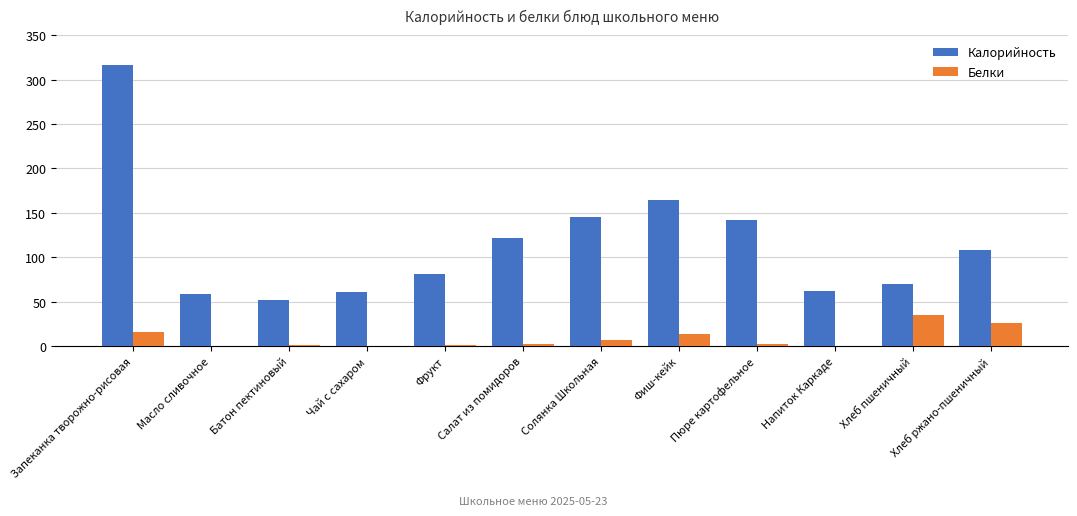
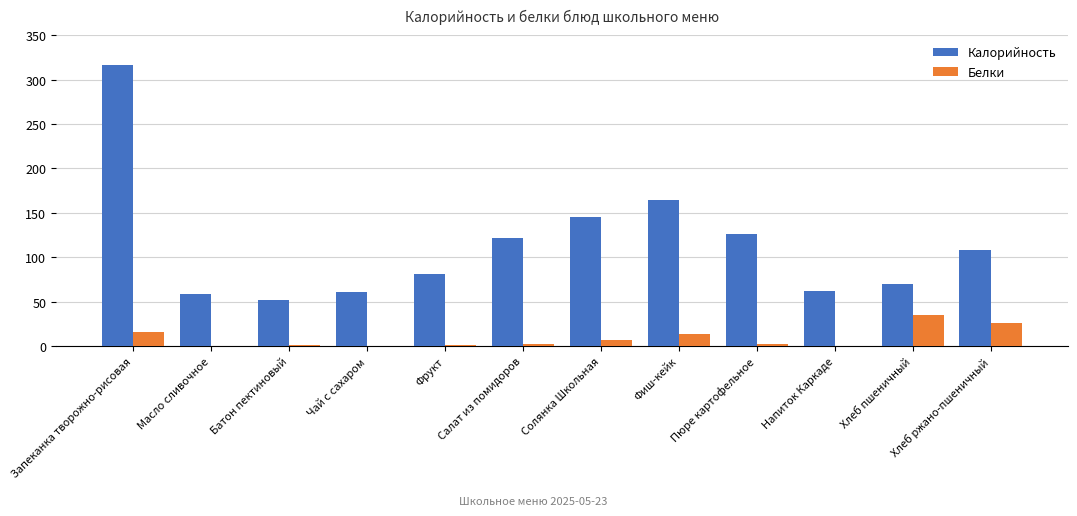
Калорийность, Пюре картофельное: 140 -> 130
